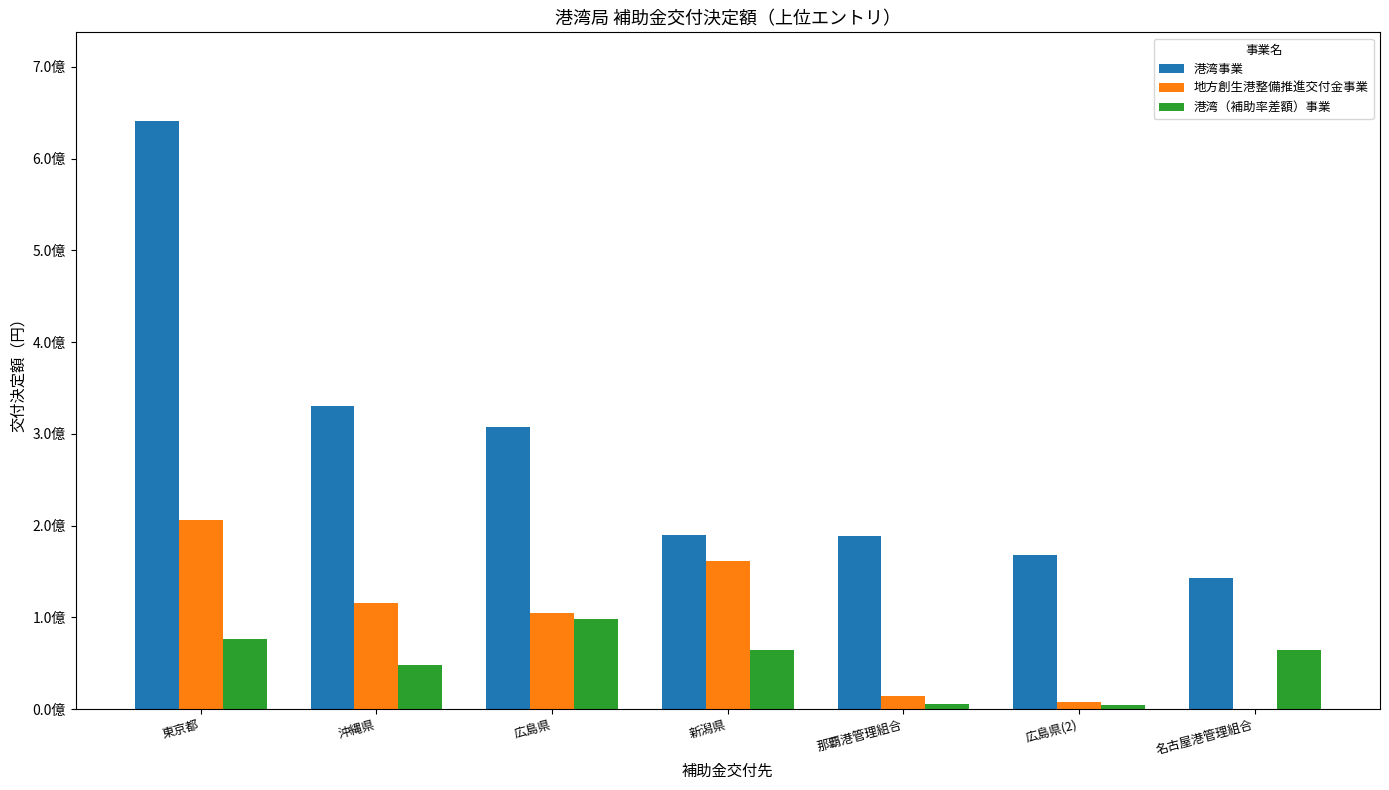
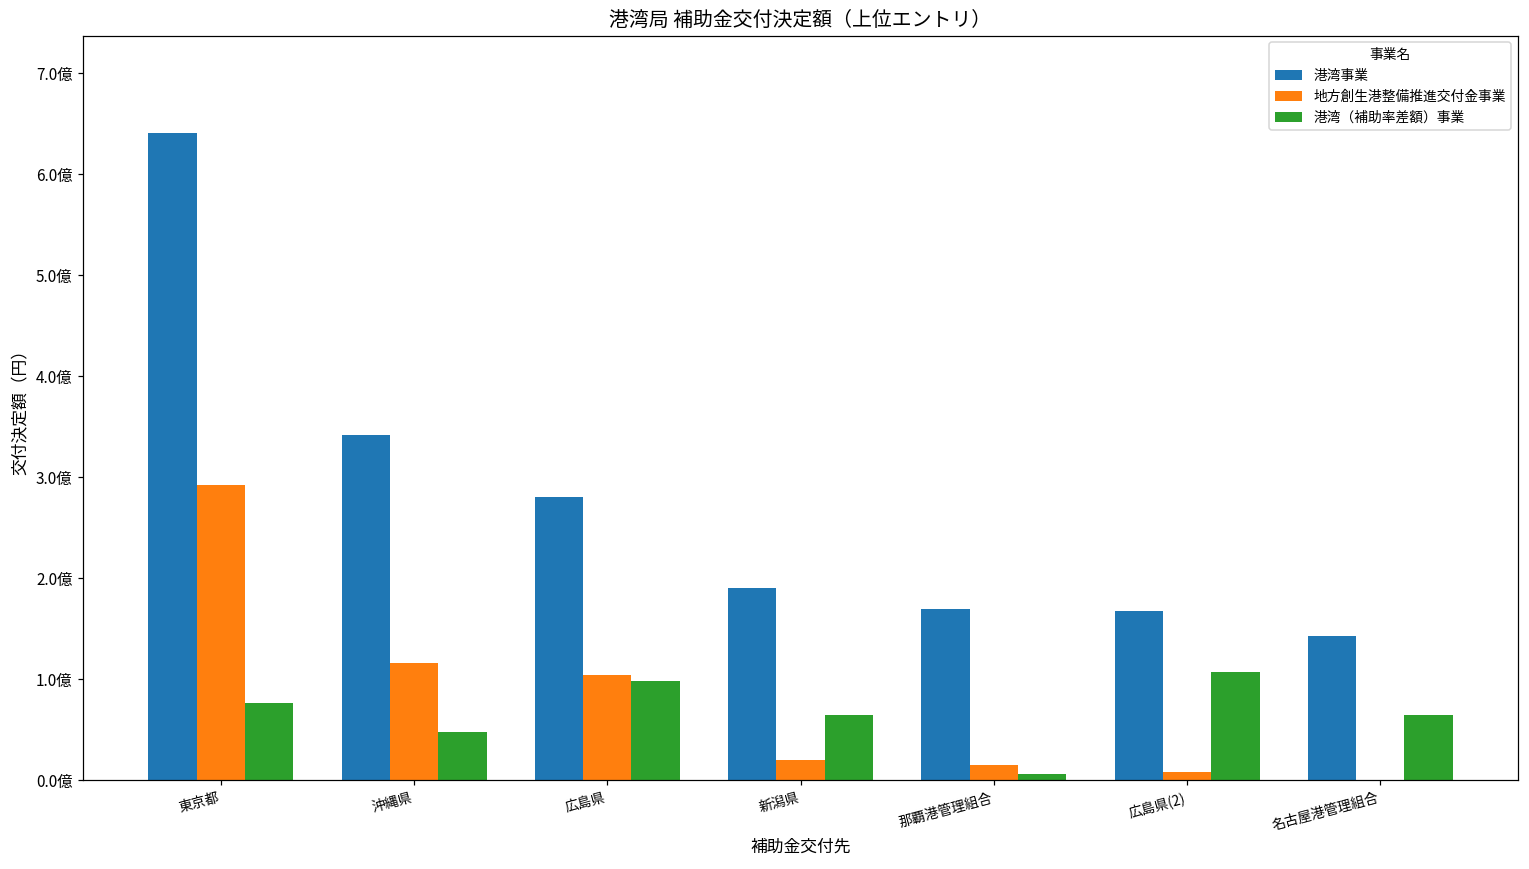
地方創生港整備推進交付金事業, 東京都: 2.1億 -> 2.9億
港湾事業, 沖縄県: 3.3億 -> 3.4億
港湾事業, 広島県: 3.1億 -> 2.8億
地方創生港整備推進交付金事業, 新潟県: 1.6億 -> 0.2億
港湾事業, 那覇港管理組合: 1.9億 -> 1.7億
港湾（補助率差額）事業, 広島県(2): 0.0億 -> 1.1億
